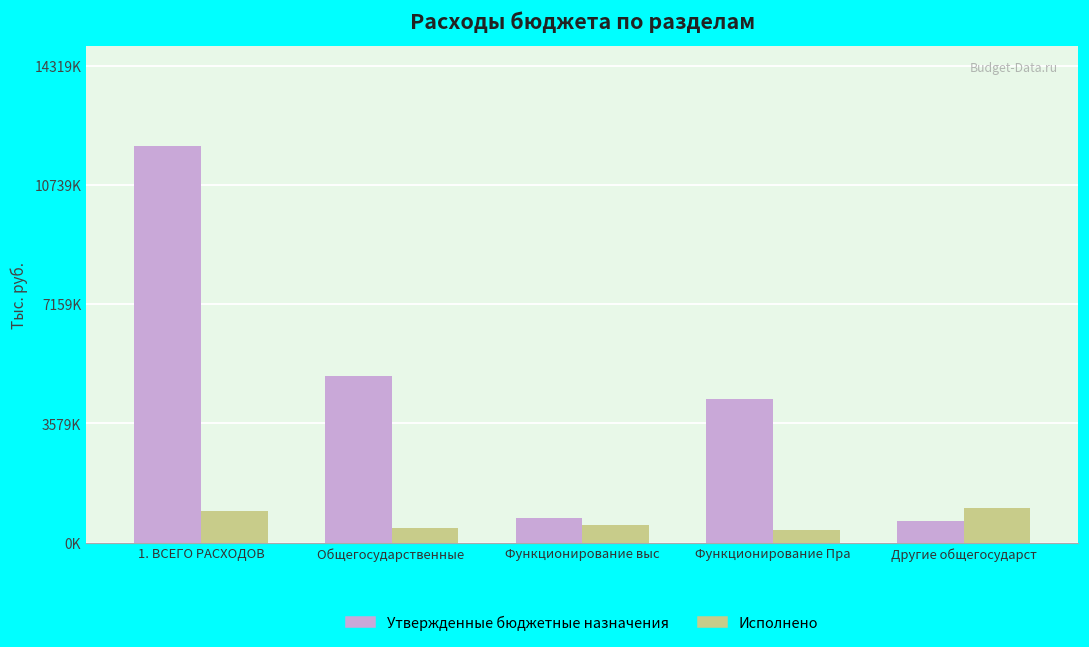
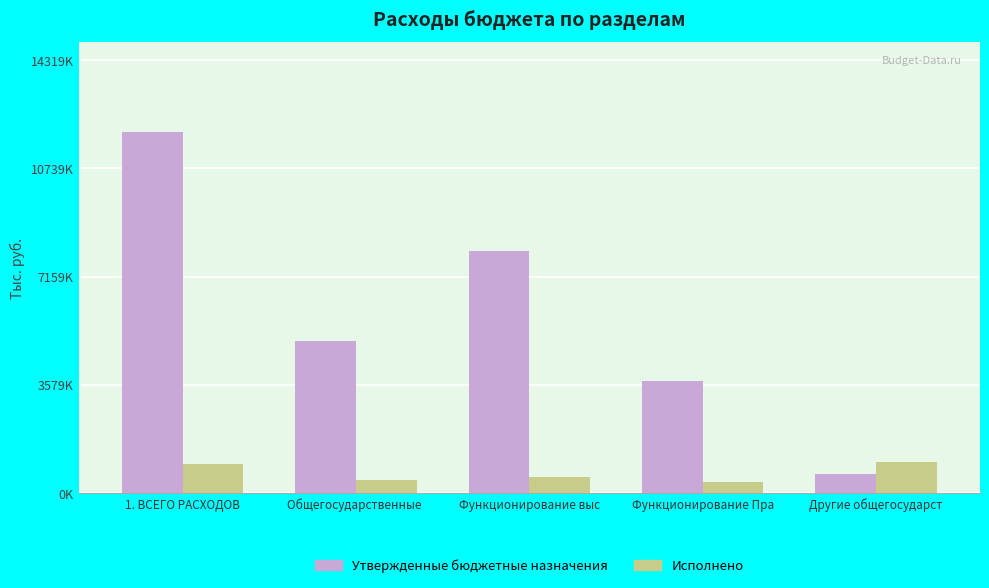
Утвержденные бюджетные назначения, Функционирование выс: 700000 -> 8000000
Утвержденные бюджетные назначения, Функционирование Пра: 4300000 -> 3700000
